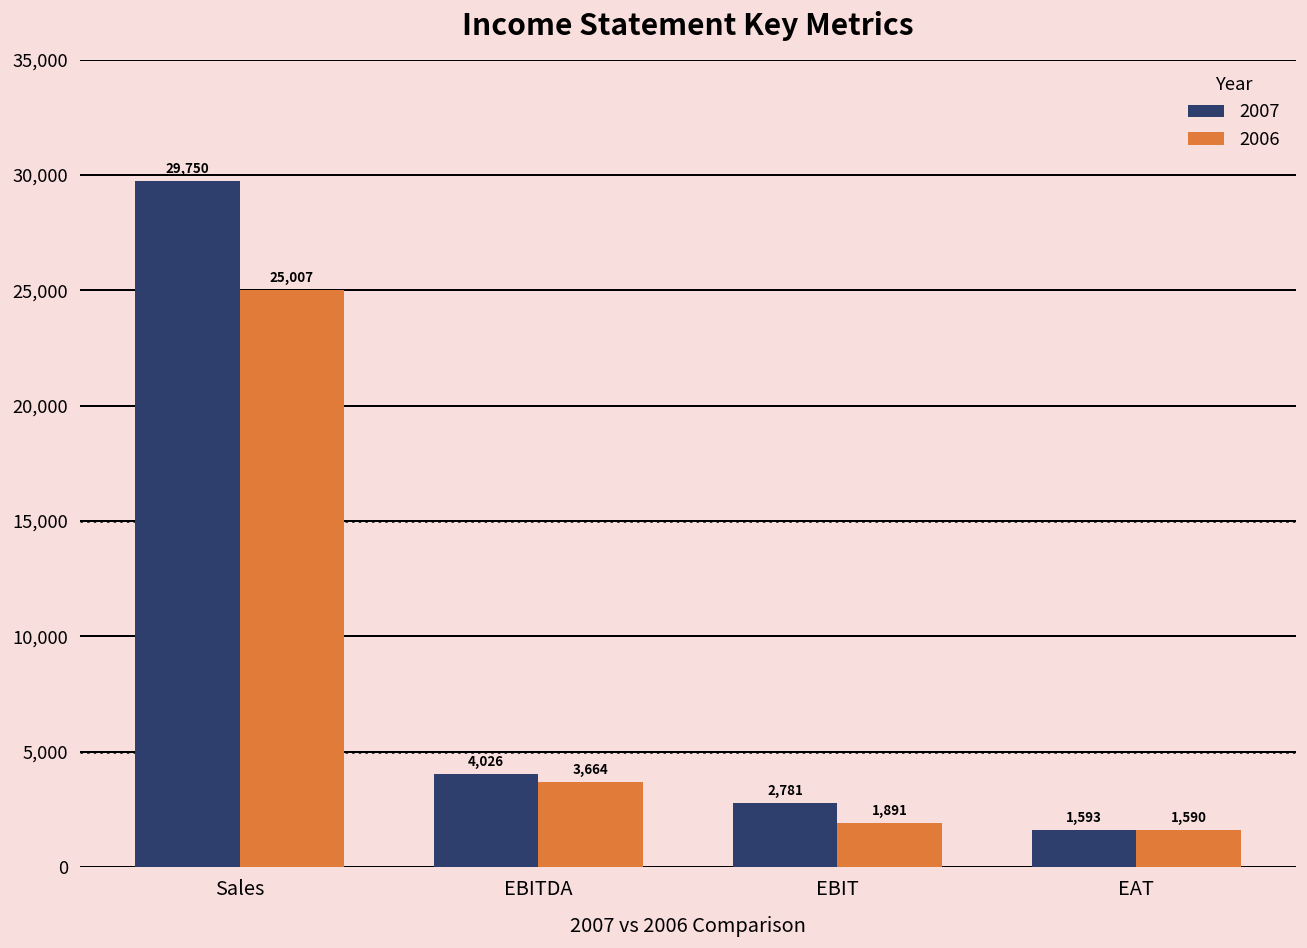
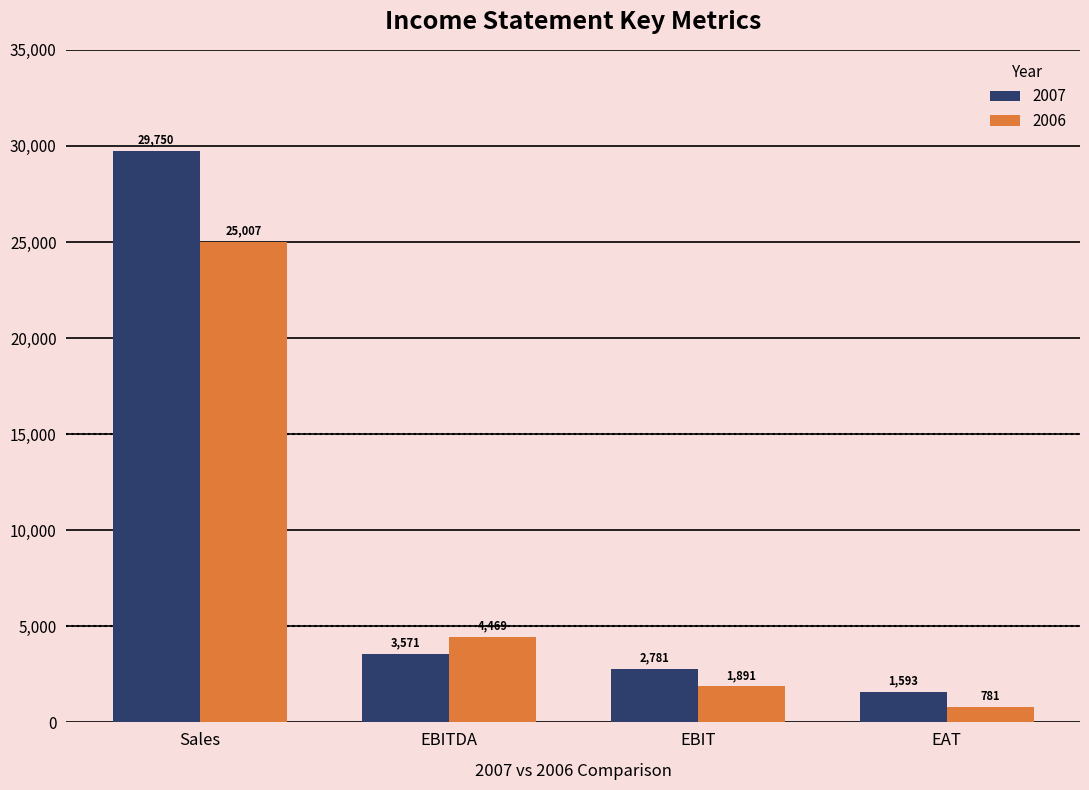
2007, EBITDA: 4,026 -> 3,571
2006, EBITDA: 3,664 -> 4,469
2006, EAT: 1,590 -> 781
